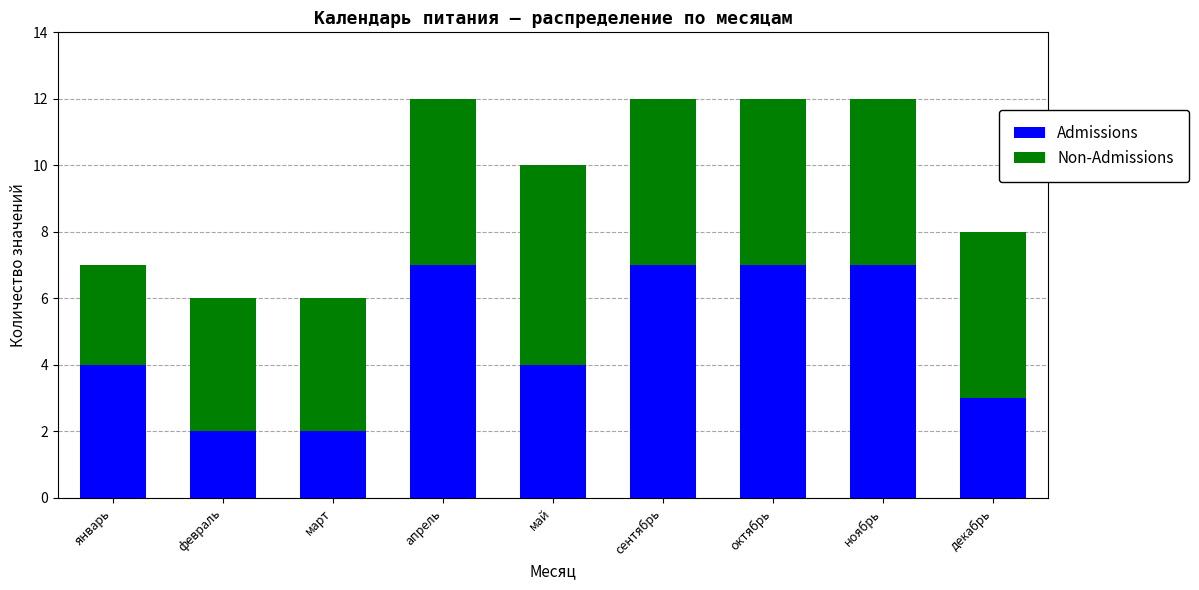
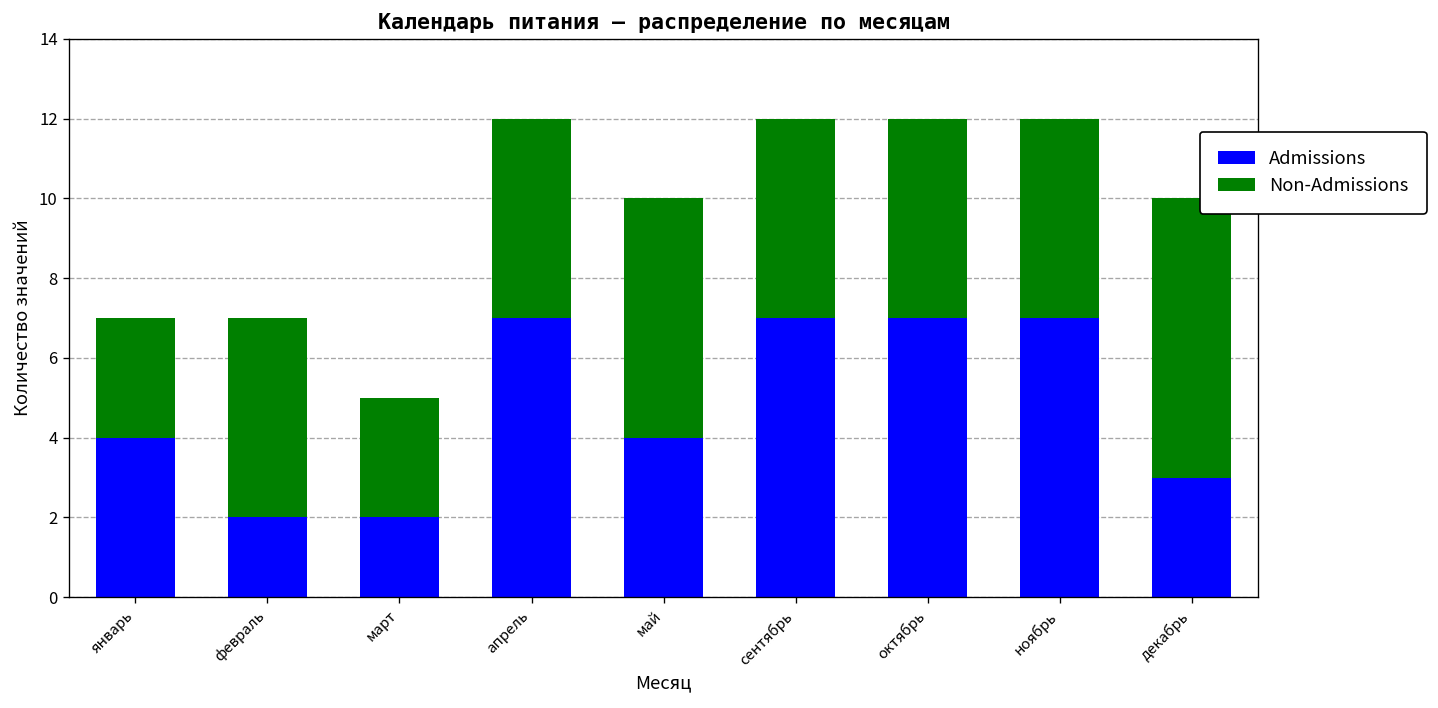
Non-Admissions, февраль: 4 -> 5
Non-Admissions, март: 4 -> 3
Non-Admissions, декабрь: 5 -> 7
